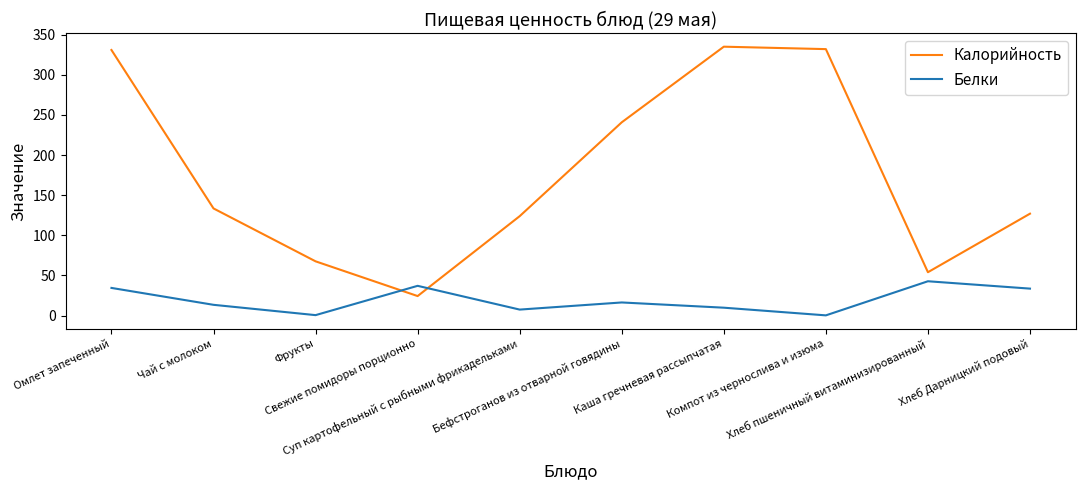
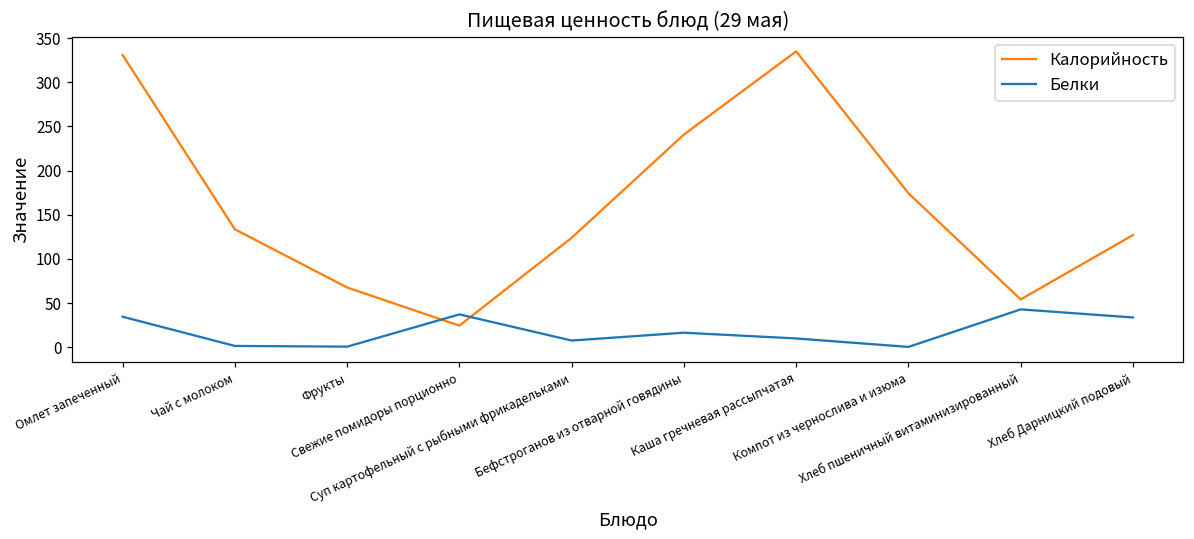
Белки, Чай с молоком: 10 -> 0
Калорийность, Компот из чернослива и изюма: 330 -> 170
